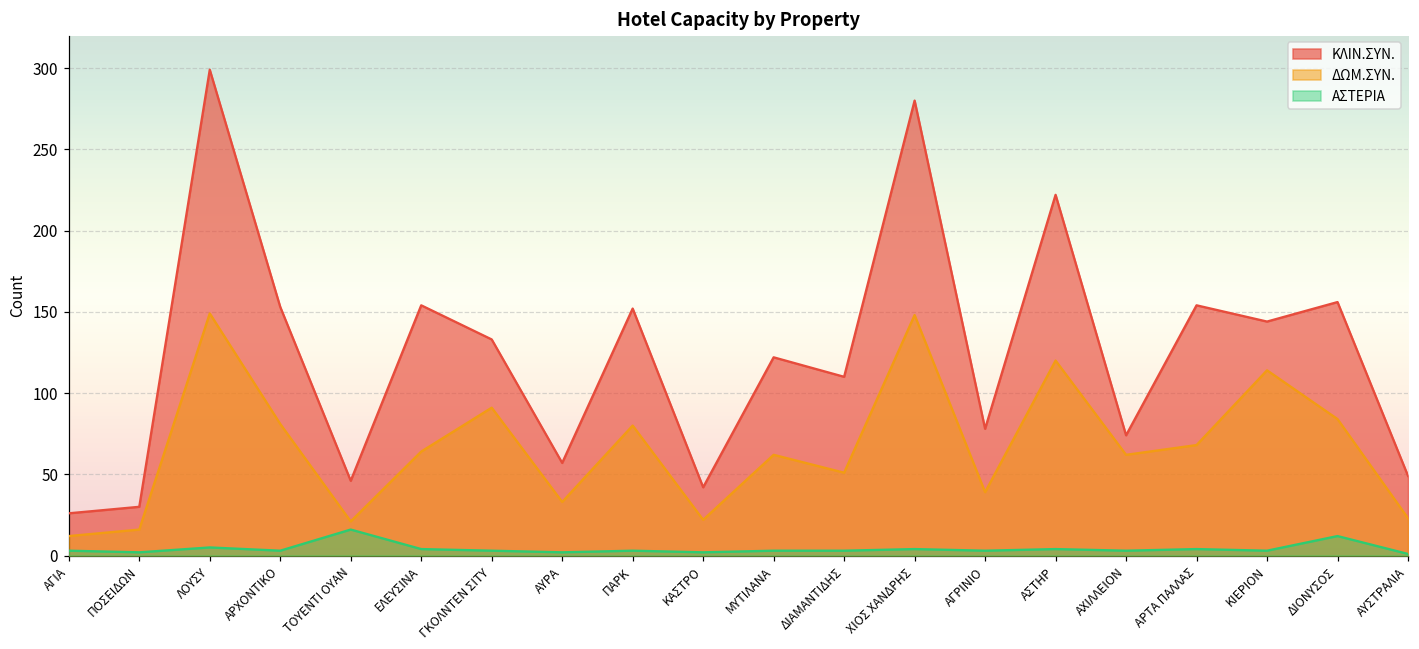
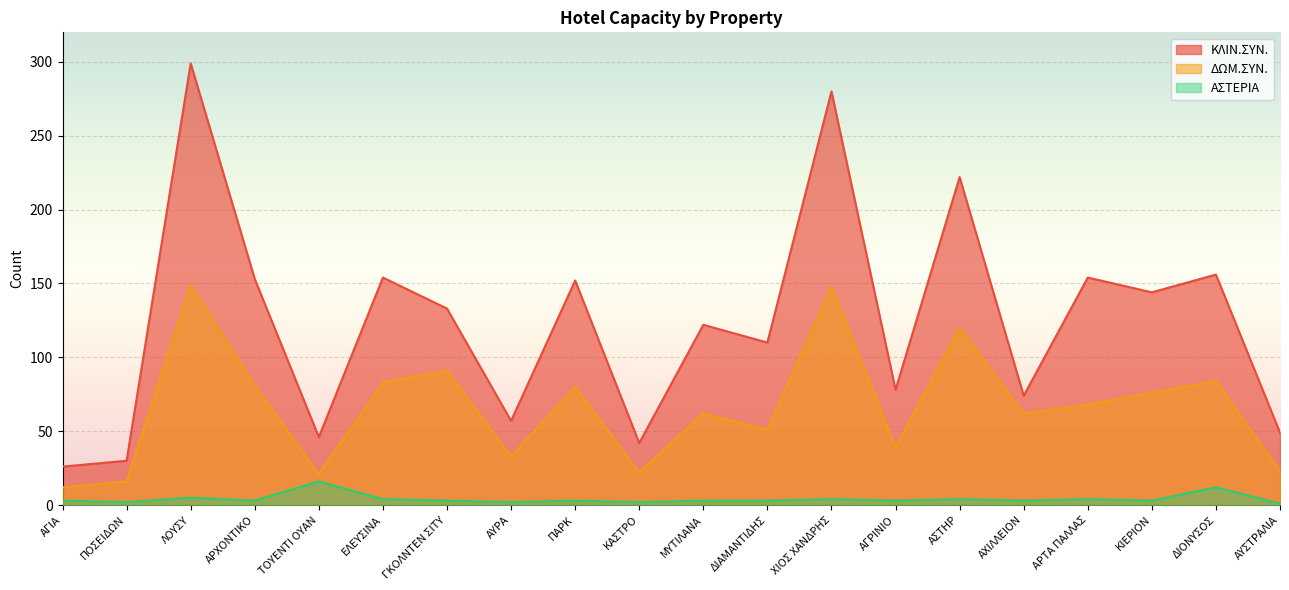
ΔΩΜ.ΣΥΝ., ΕΛΕΥΣΙΝΑ: 64 -> 83
ΔΩΜ.ΣΥΝ., ΚΙΕΡΙΟΝ: 114 -> 76
